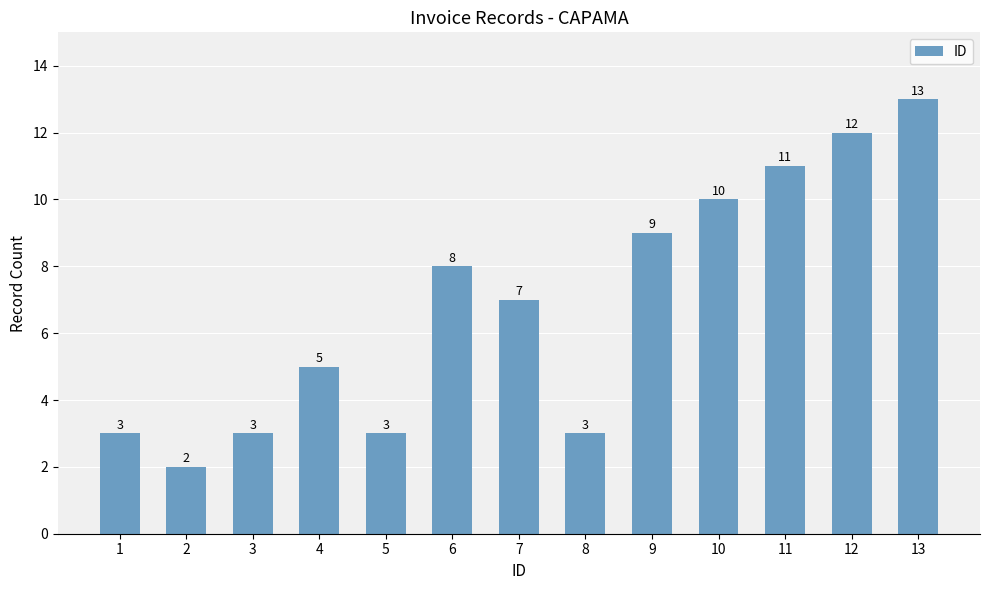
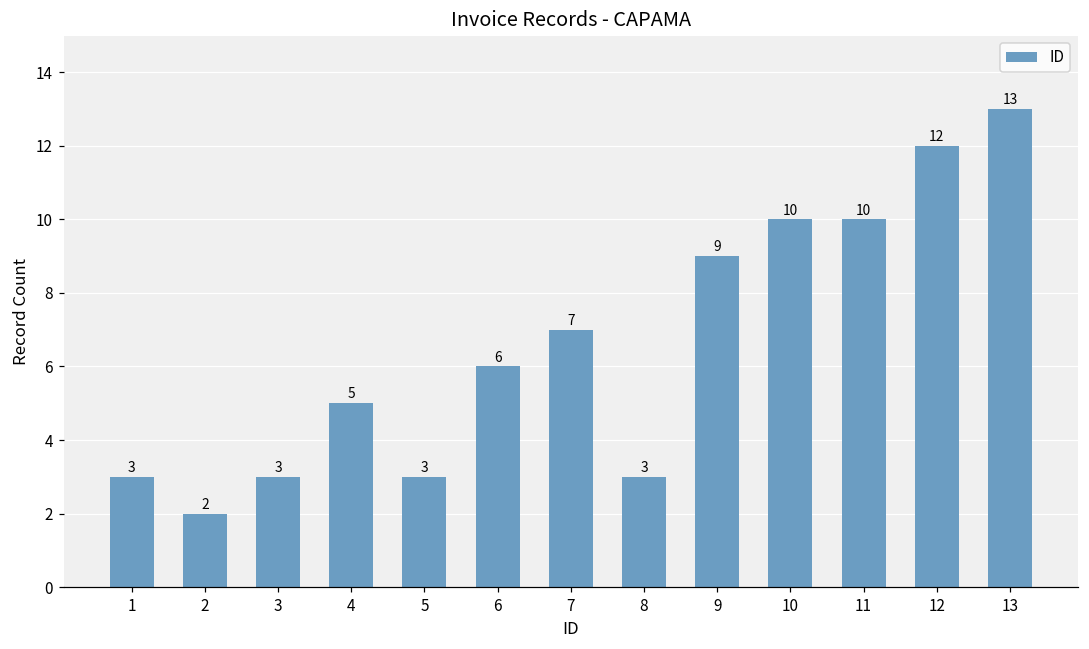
6: 8 -> 6
11: 11 -> 10
